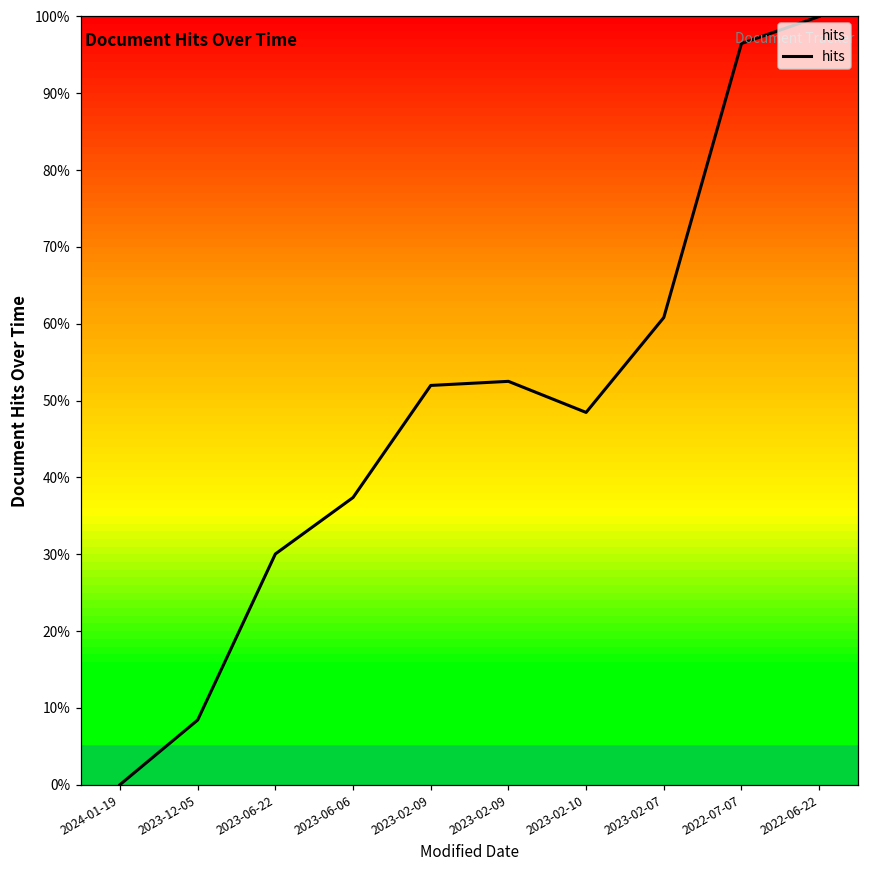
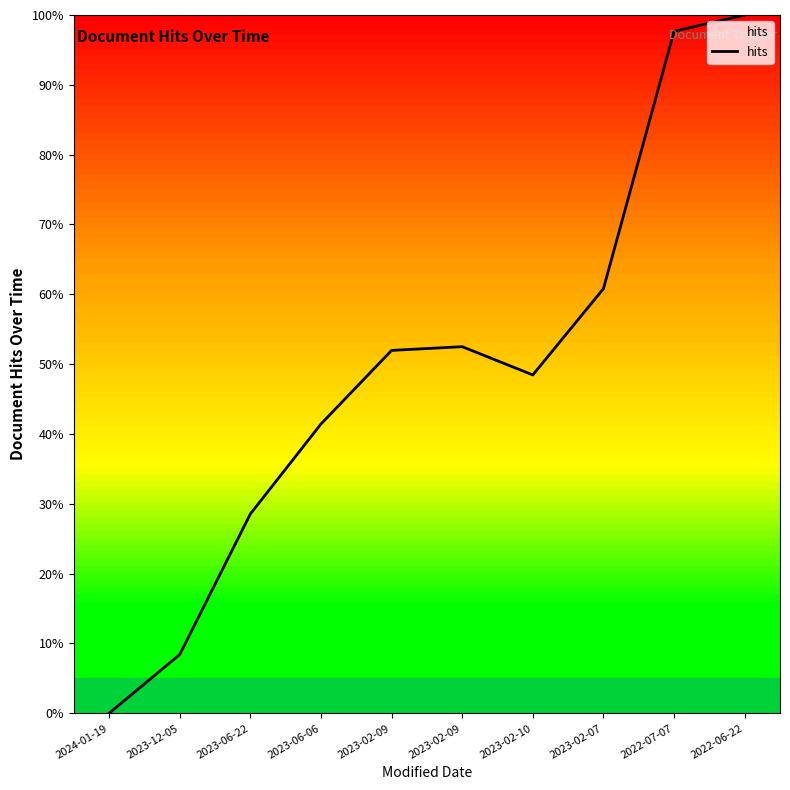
2023-06-22: 30% -> 29%
2023-06-06: 37% -> 41%
2022-07-07: 96% -> 98%
